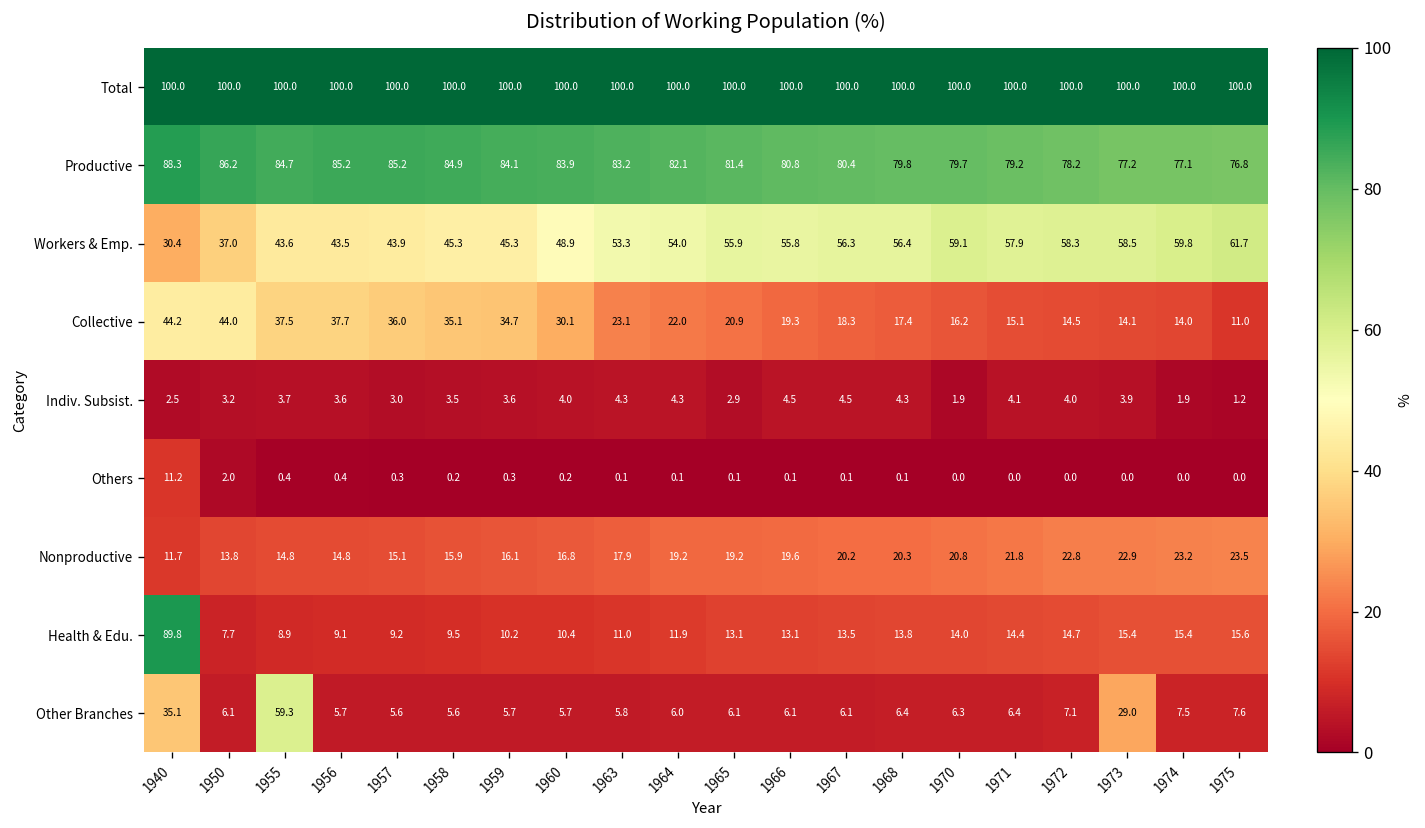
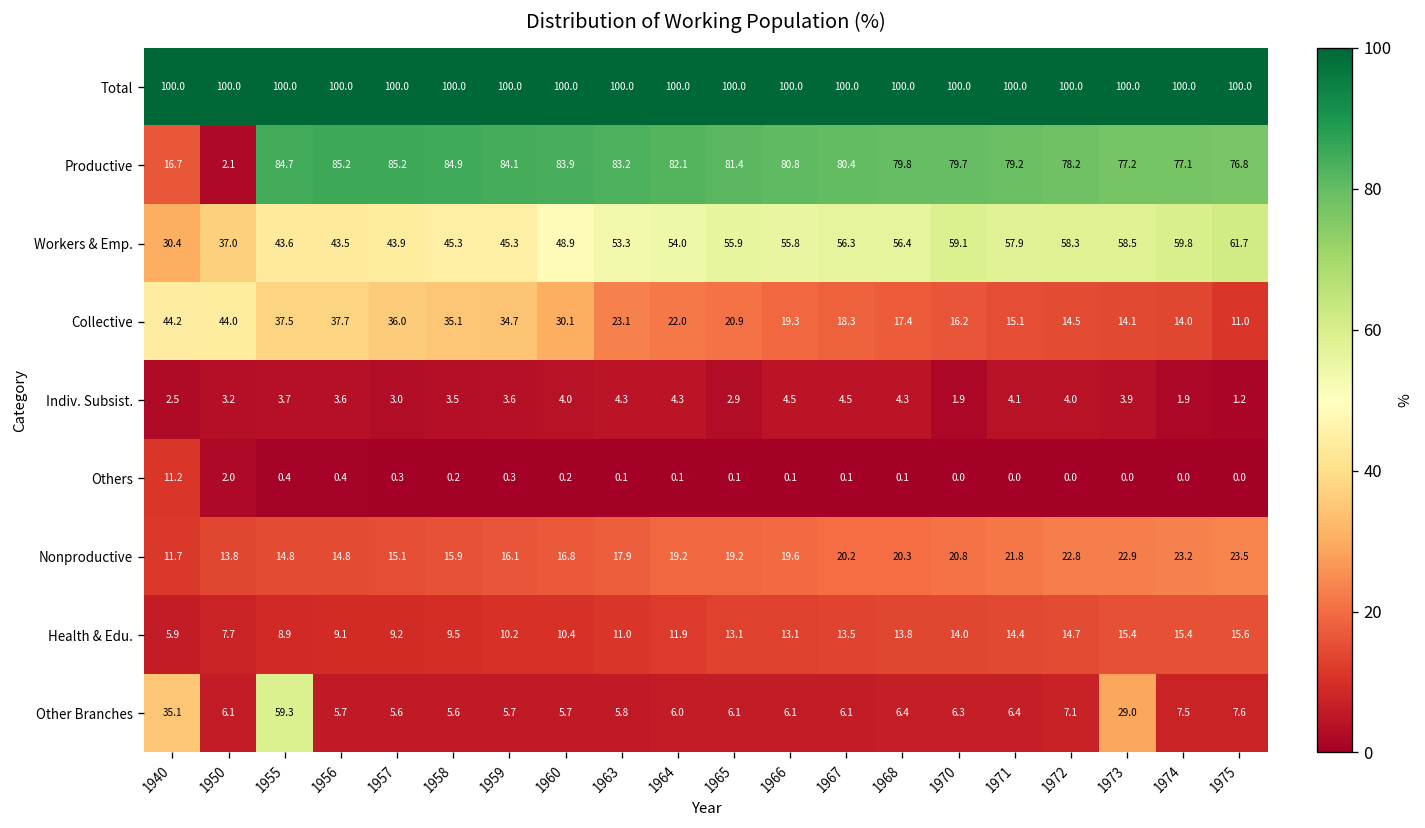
Productive, 1940: 88.3 -> 16.7
Productive, 1950: 86.2 -> 2.1
Health & Edu., 1940: 89.8 -> 5.9
